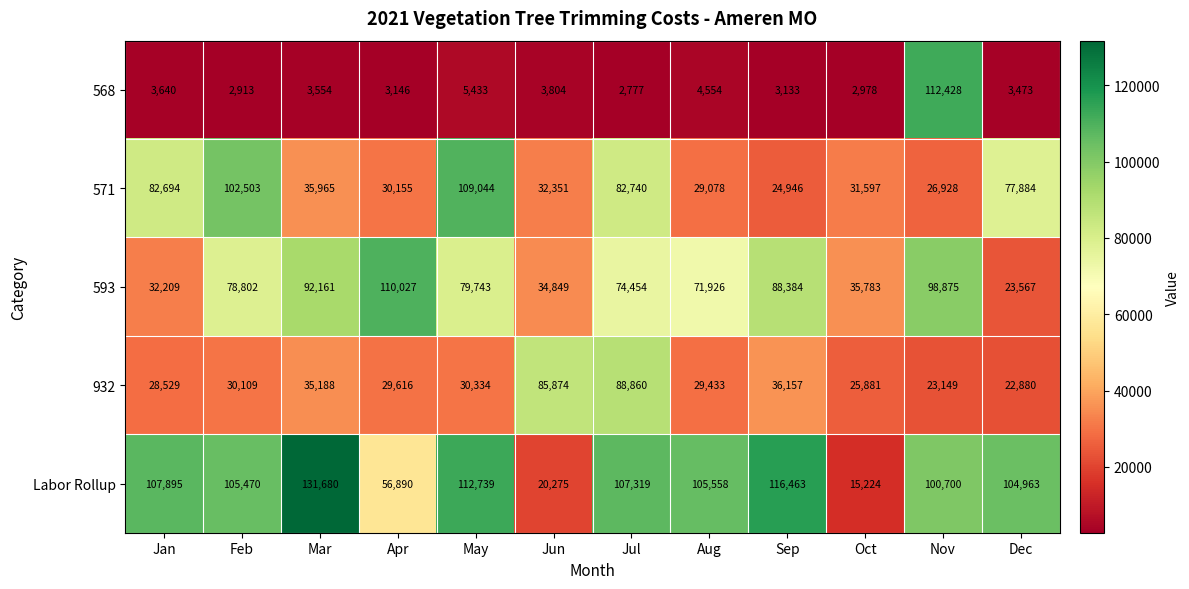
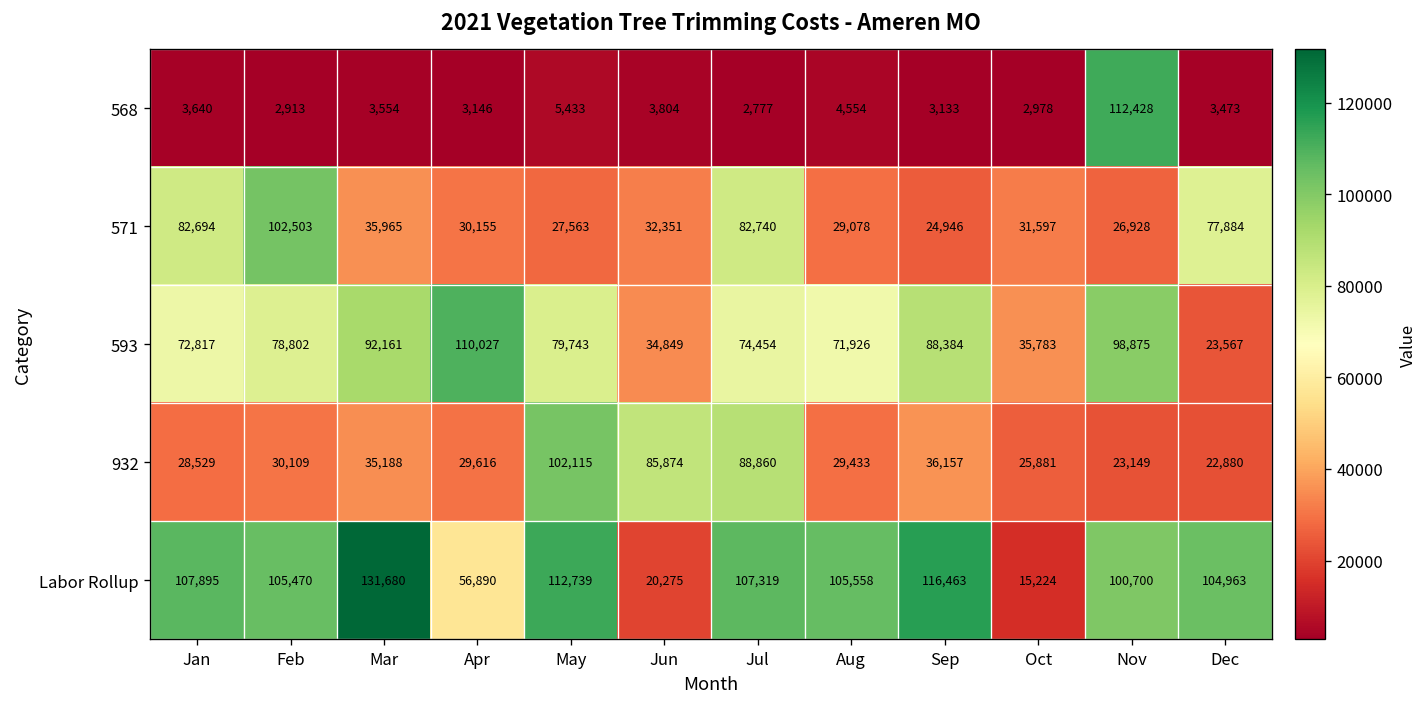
571, May: 109,044 -> 27,563
593, Jan: 32,209 -> 72,817
932, May: 30,334 -> 102,115
